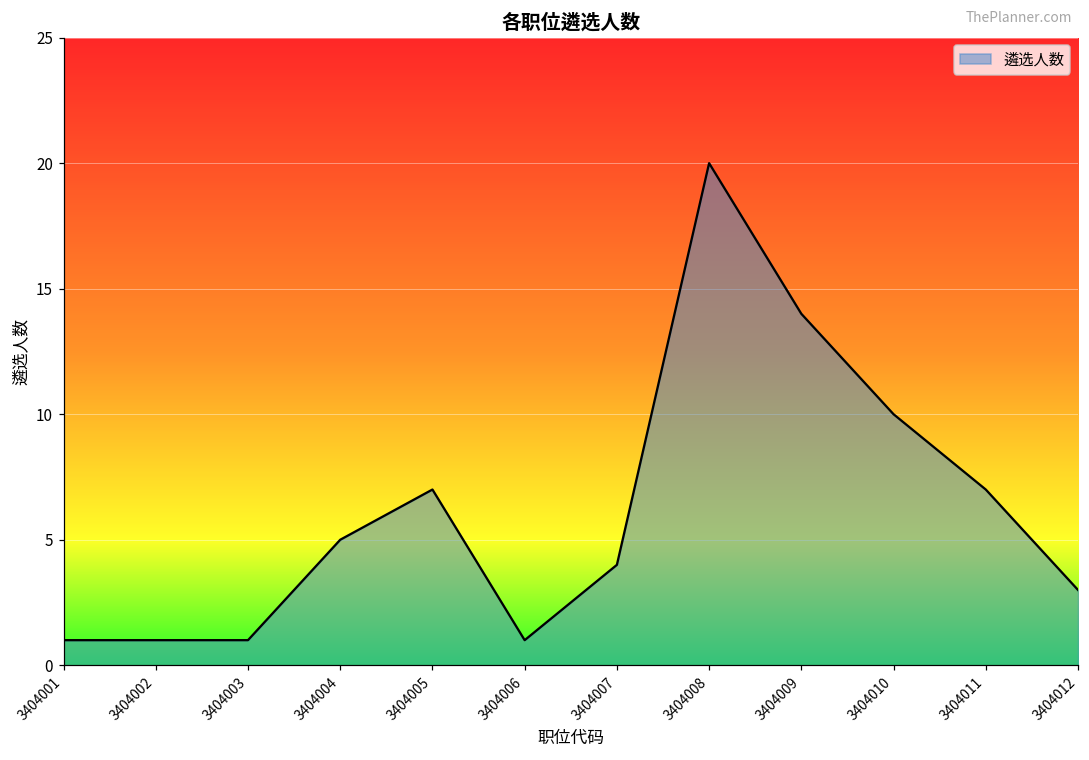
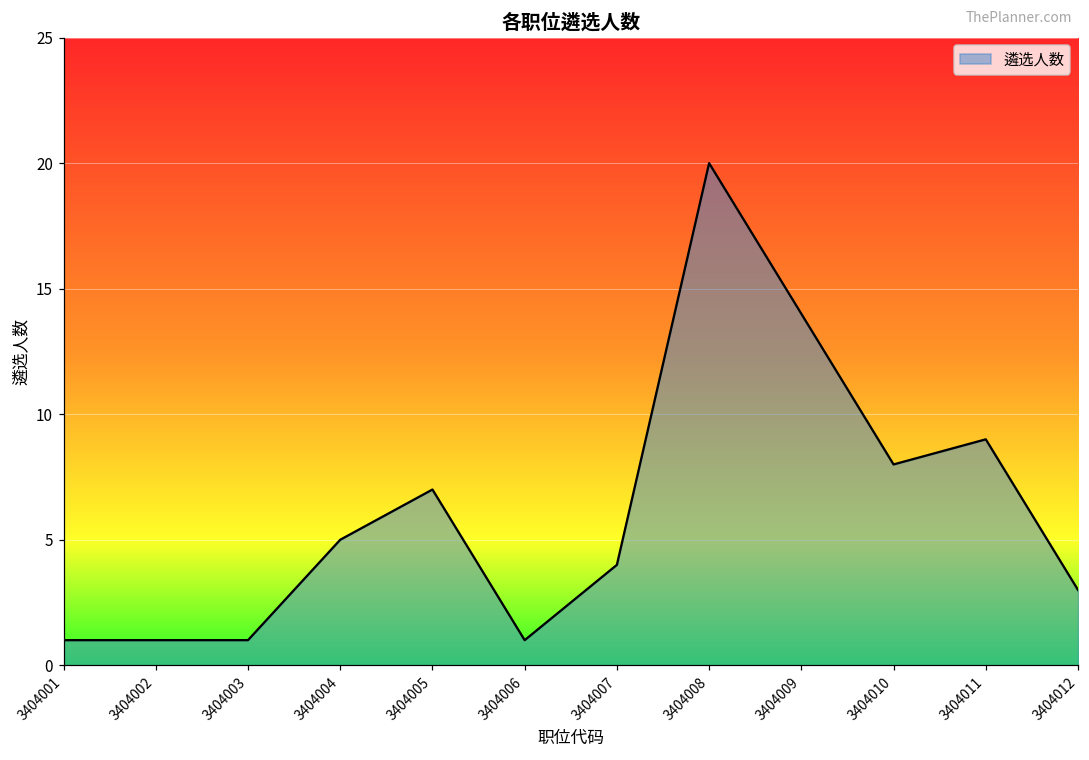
3404010: 10 -> 8
3404011: 7 -> 9
